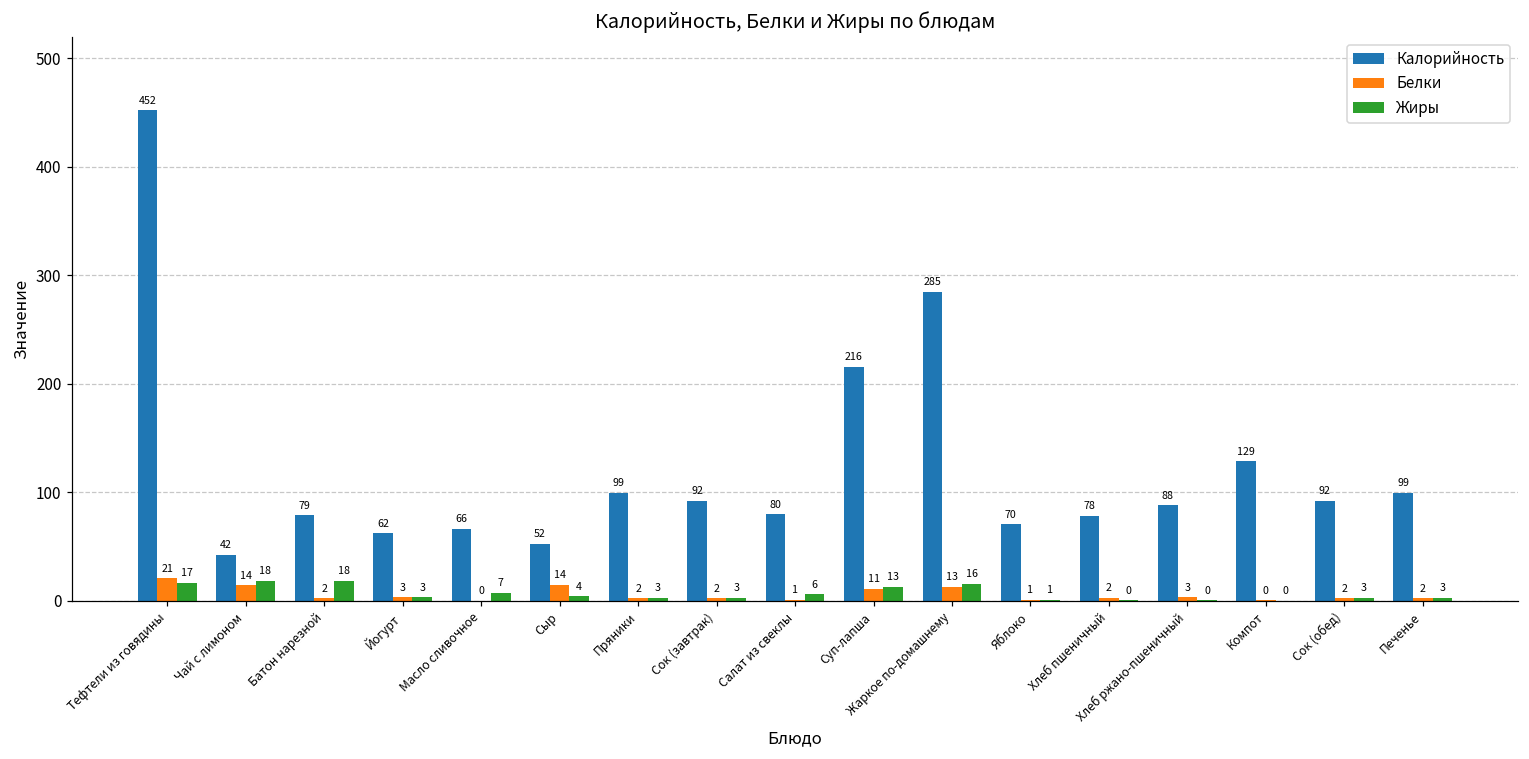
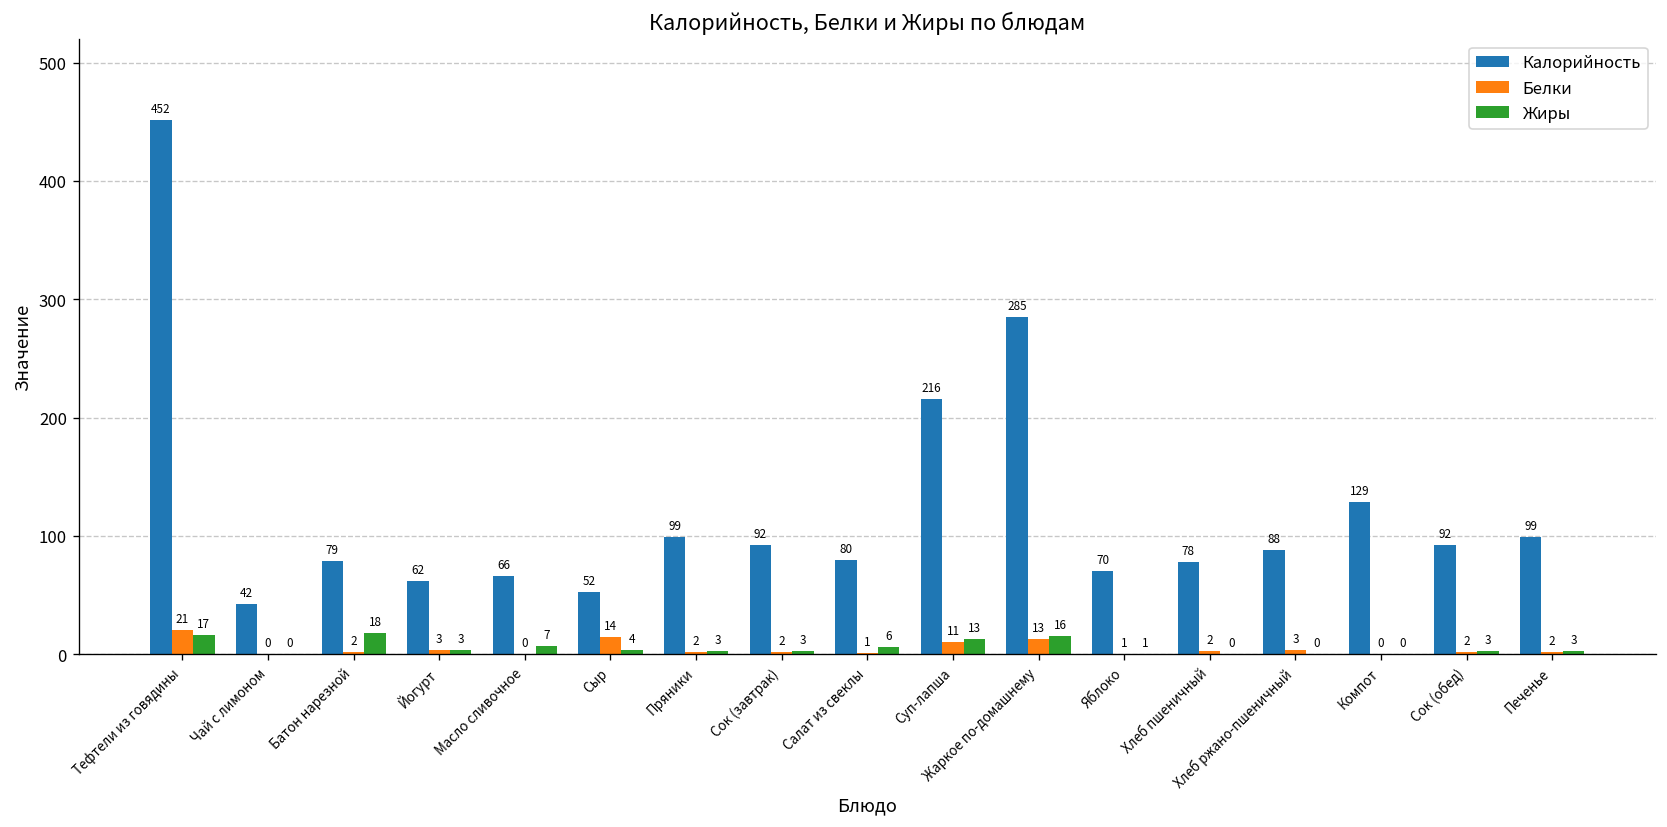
Белки, Чай с лимоном: 14 -> 0
Жиры, Чай с лимоном: 18 -> 0
